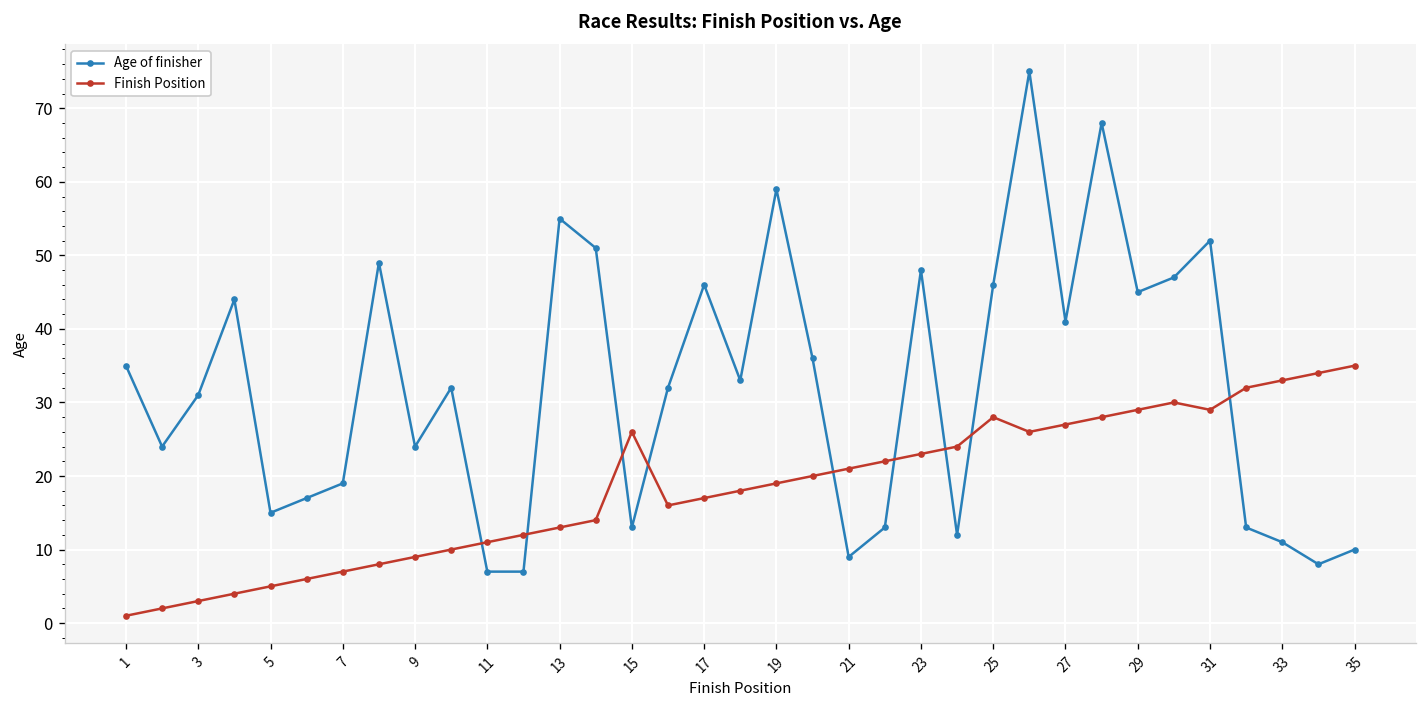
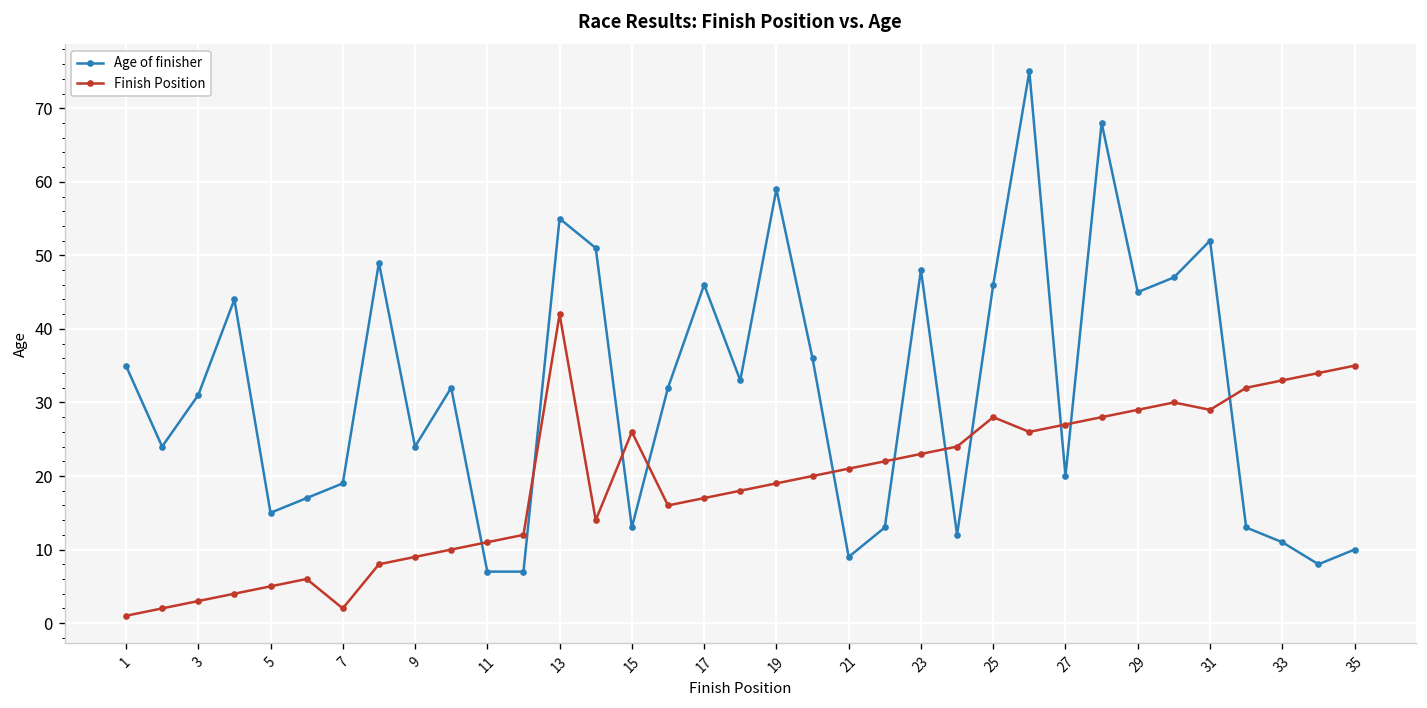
Finish Position, 7: 7 -> 2
Finish Position, 13: 13 -> 42
Age of finisher, 27: 41 -> 20
